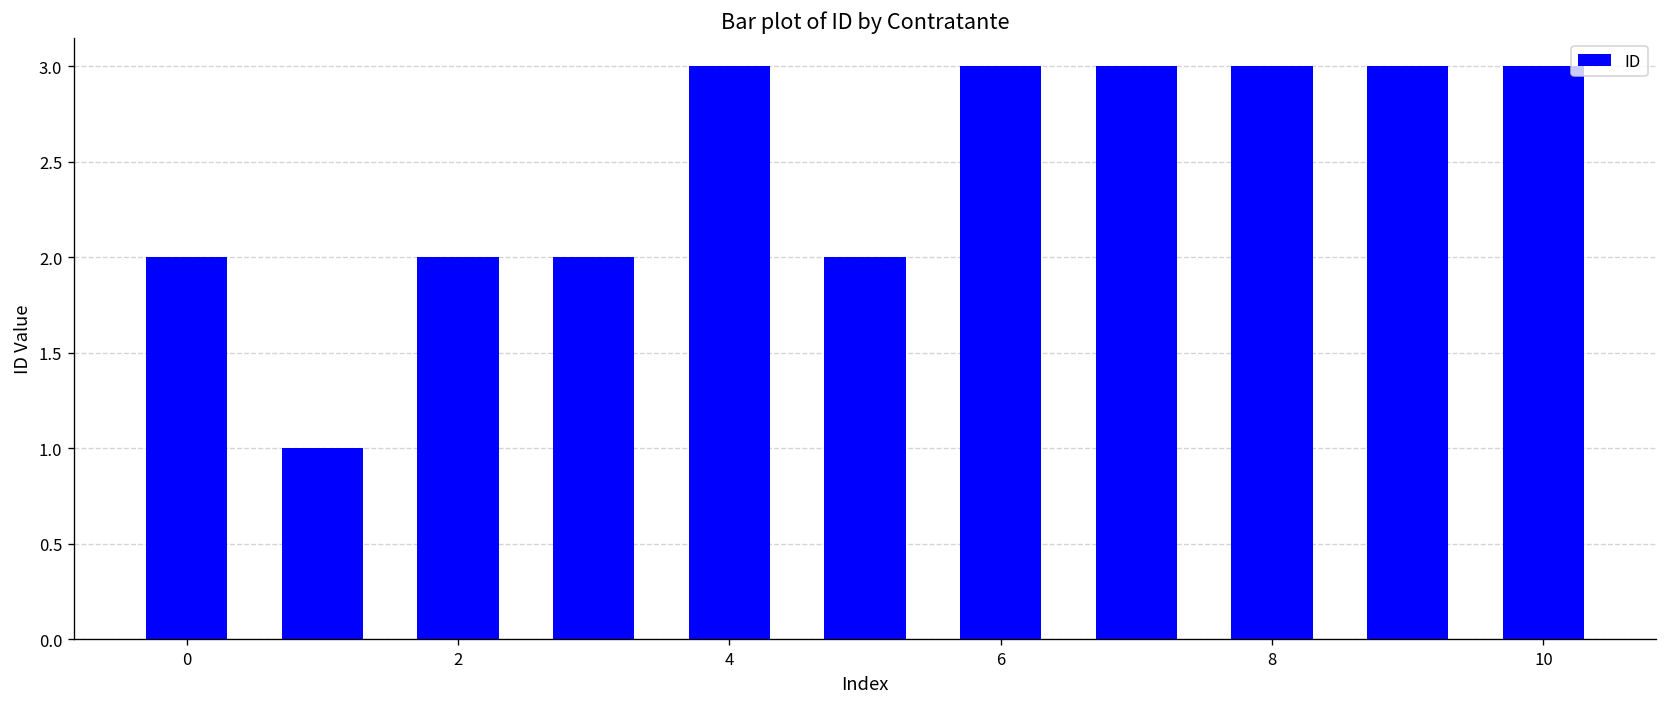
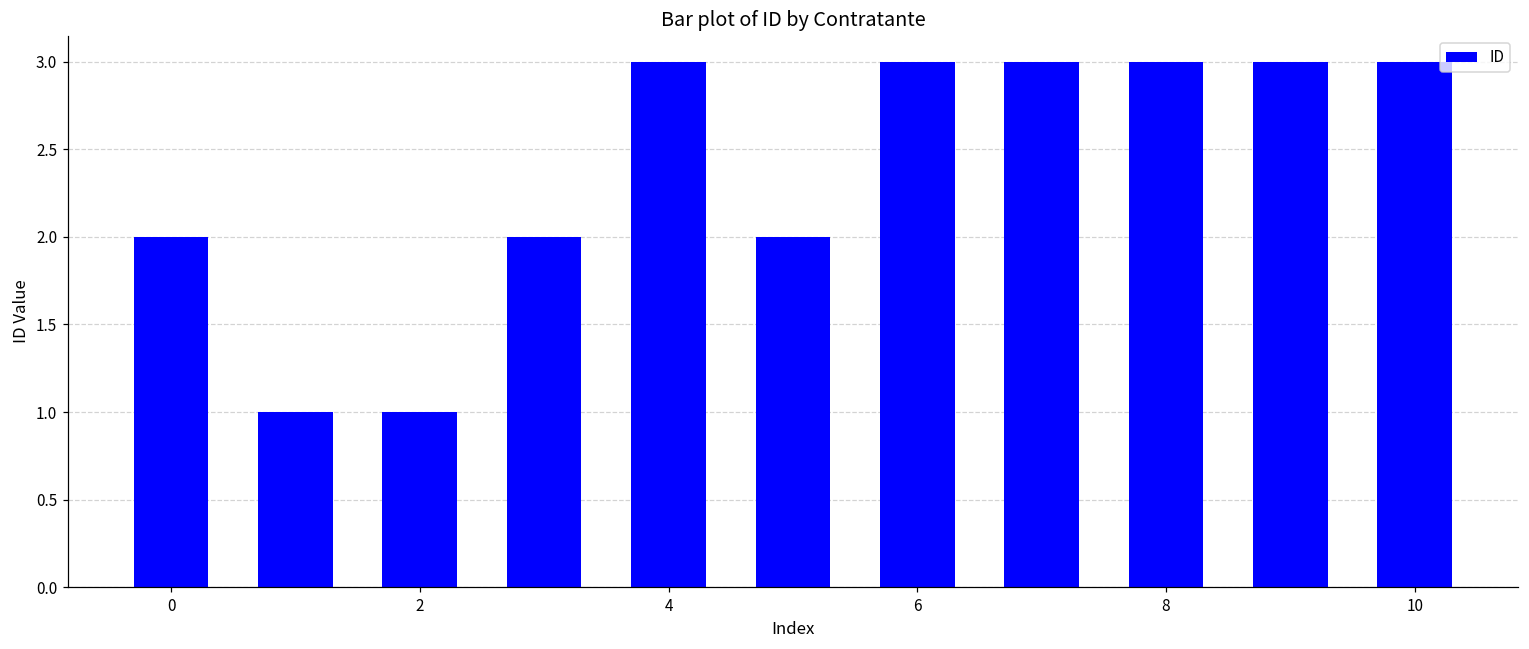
2: 2 -> 1
